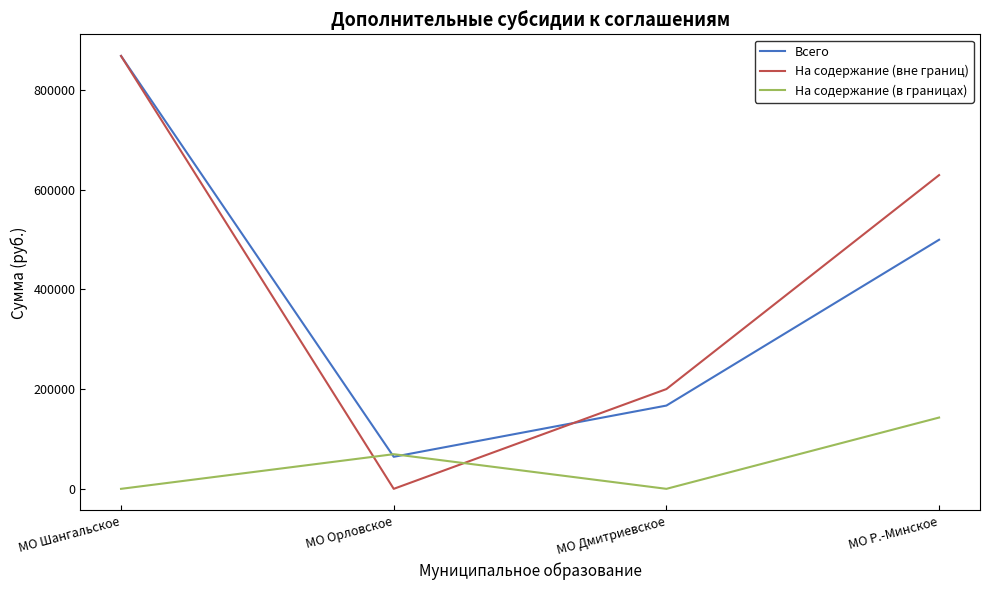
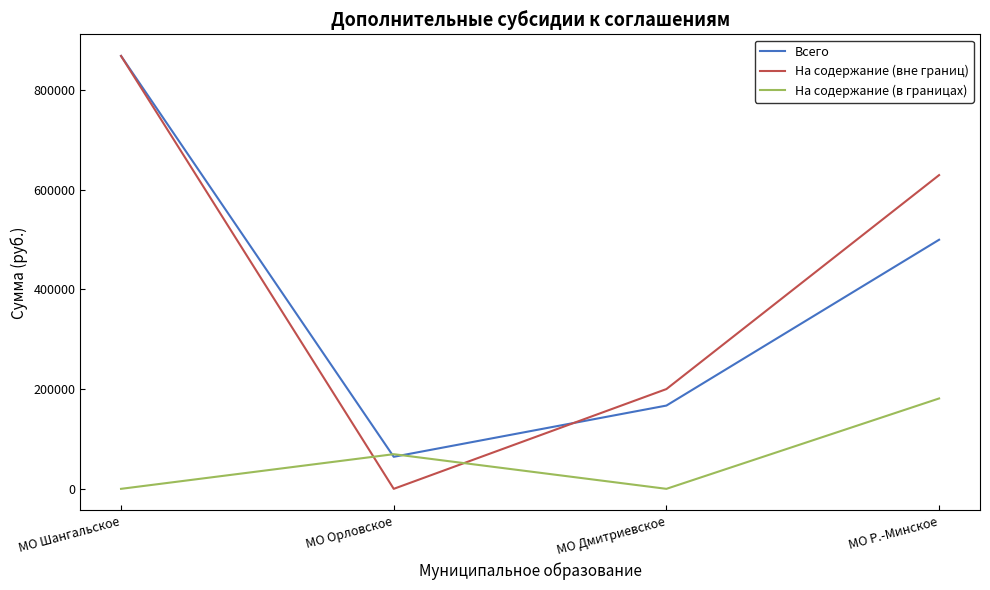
На содержание (в границах), МО Р.-Минское: 140000 -> 180000
